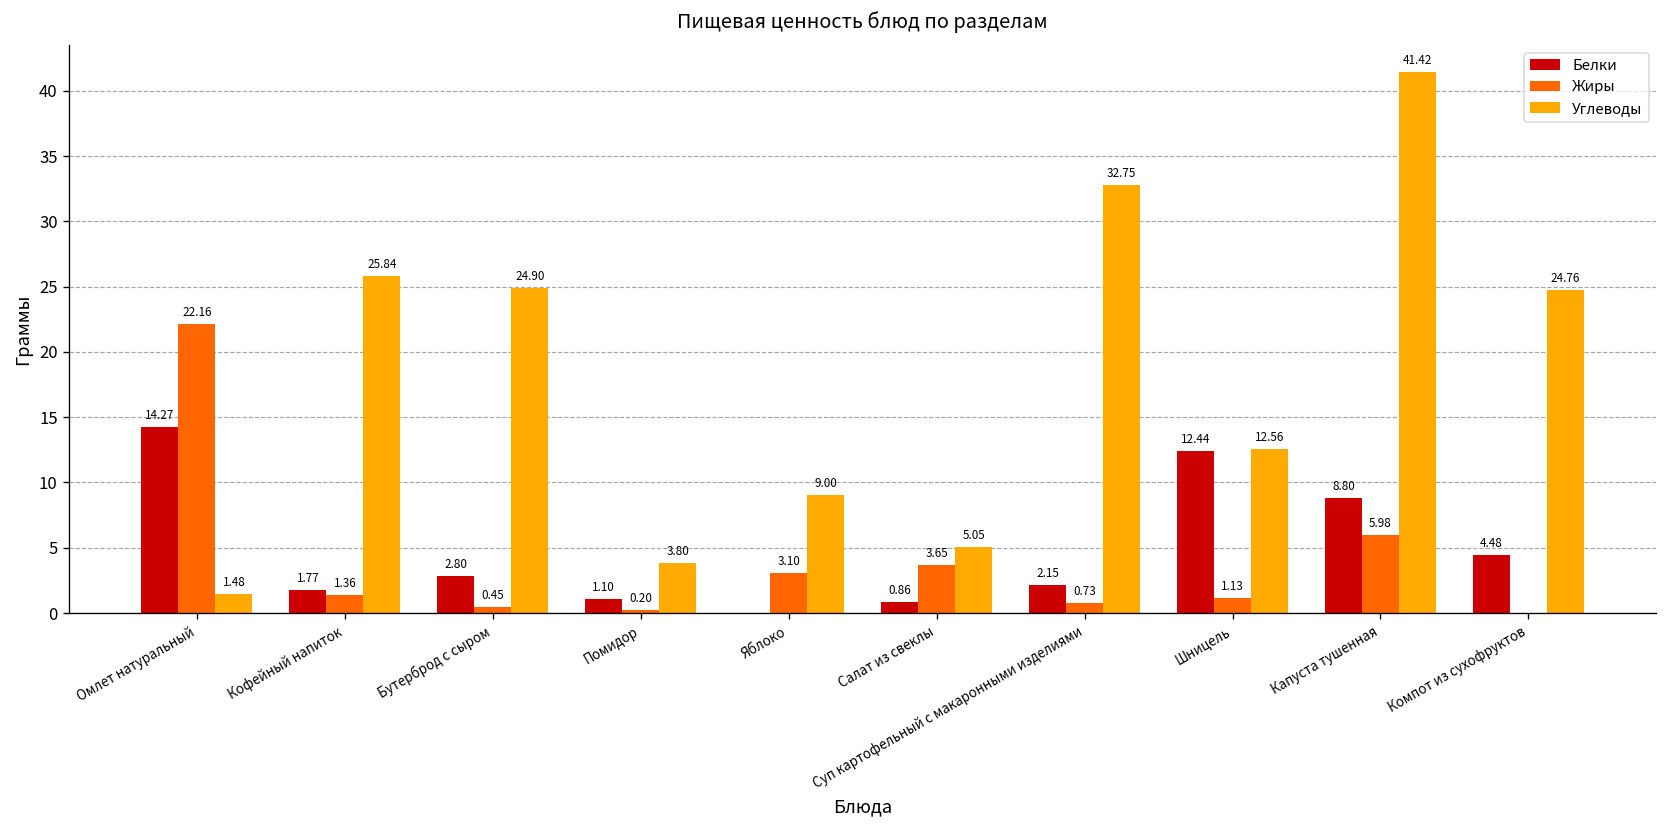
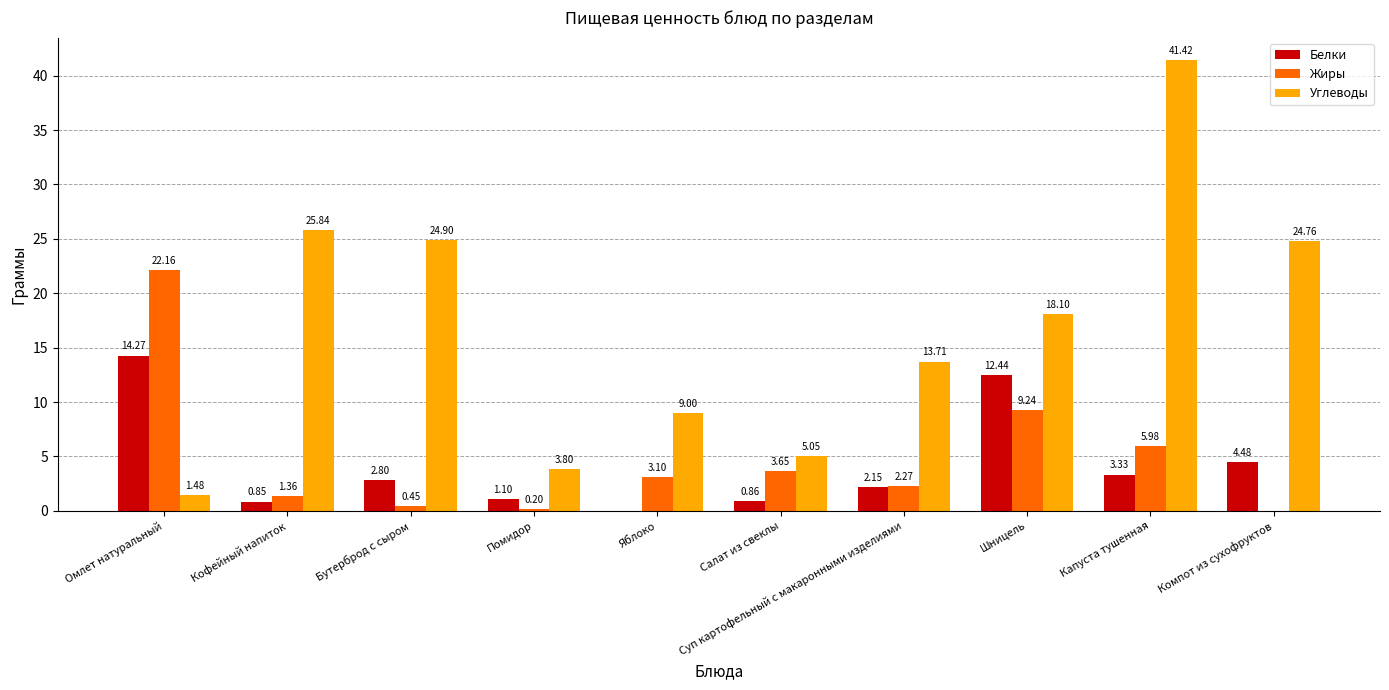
Белки, Кофейный напиток: 1.77 -> 0.85
Жиры, Суп картофельный с макаронными изделиями: 0.73 -> 2.27
Углеводы, Суп картофельный с макаронными изделиями: 32.75 -> 13.71
Жиры, Шницель: 1.13 -> 9.24
Углеводы, Шницель: 12.56 -> 18.10
Белки, Капуста тушенная: 8.80 -> 3.33
